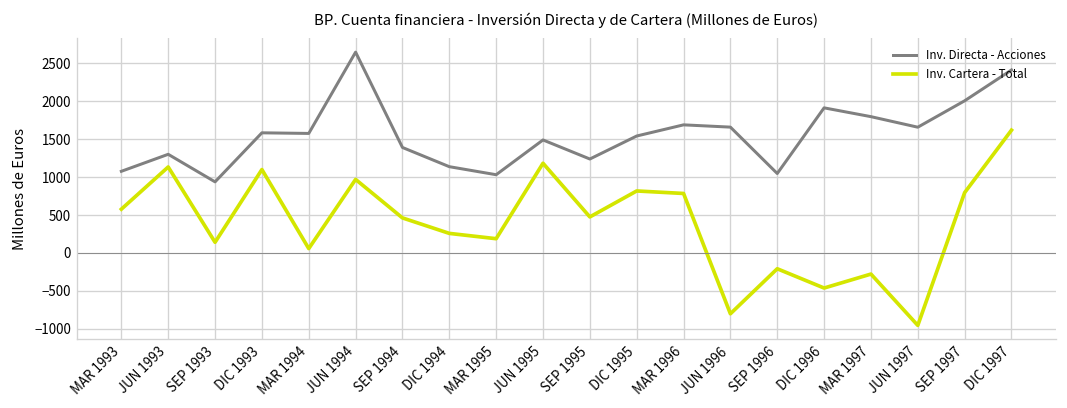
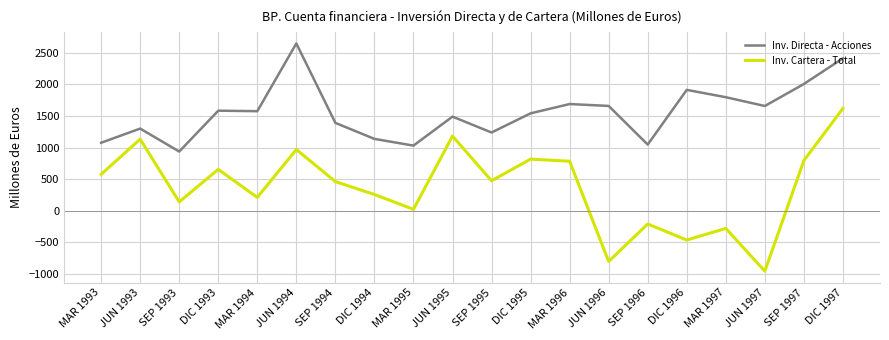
Inv. Cartera - Total, DIC 1993: 1100 -> 700
Inv. Cartera - Total, MAR 1994: 100 -> 200
Inv. Cartera - Total, MAR 1995: 200 -> 0
